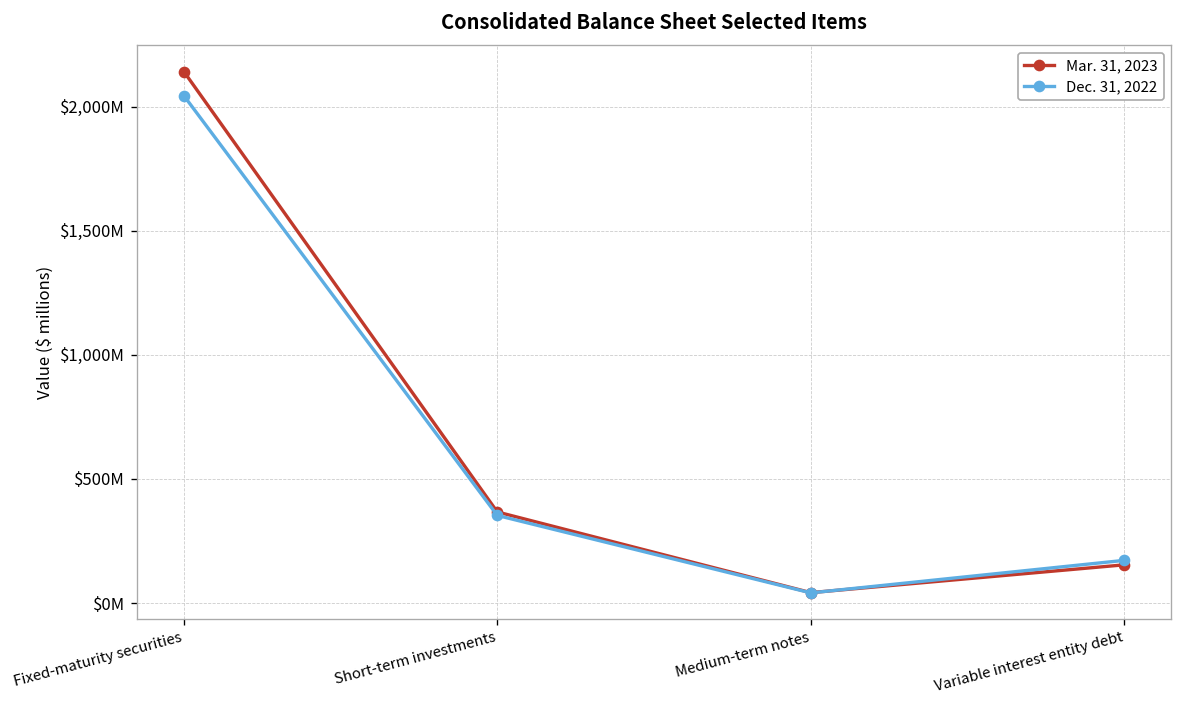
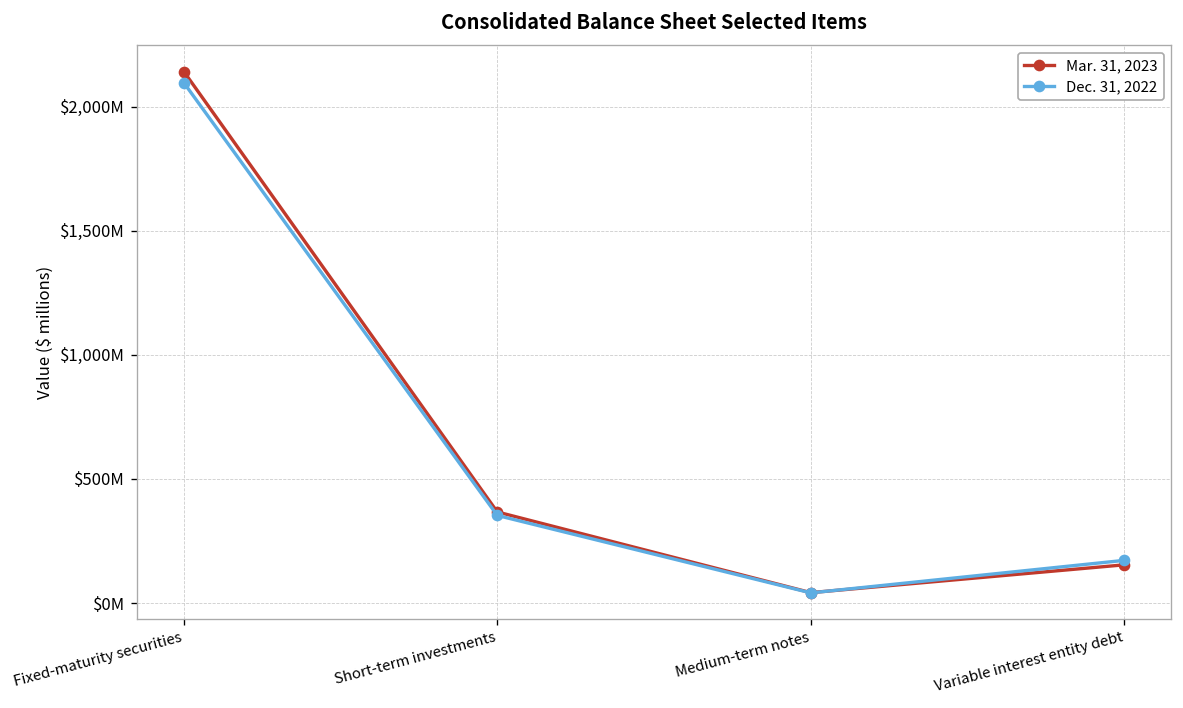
Dec. 31, 2022, Fixed-maturity securities: $2,040,000,000 -> $2,100,000,000
